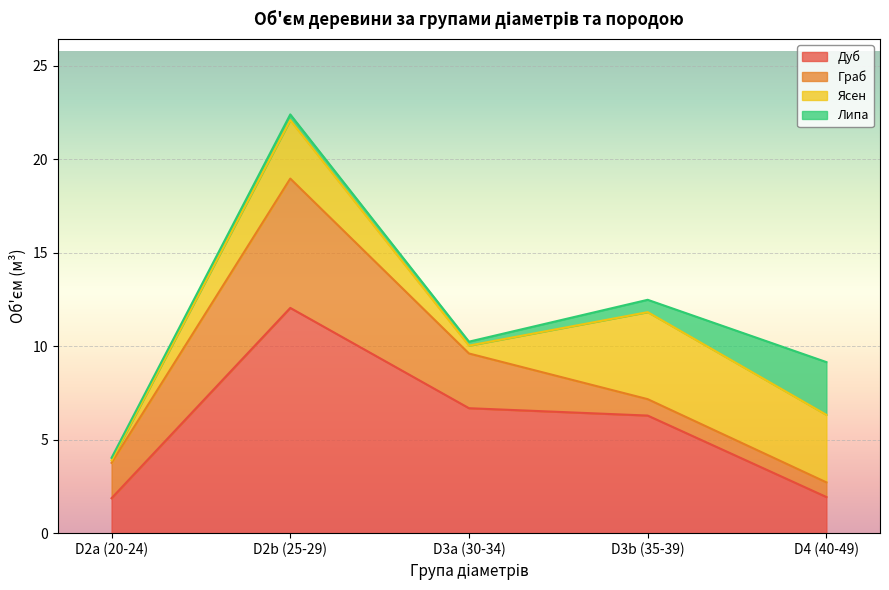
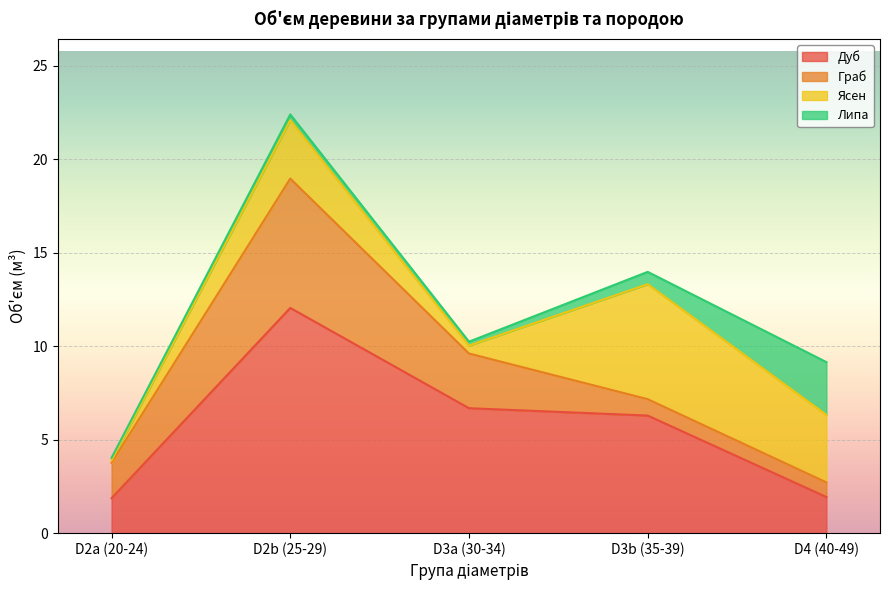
Ясен, D3b (35-39): 4.7 -> 6.2
